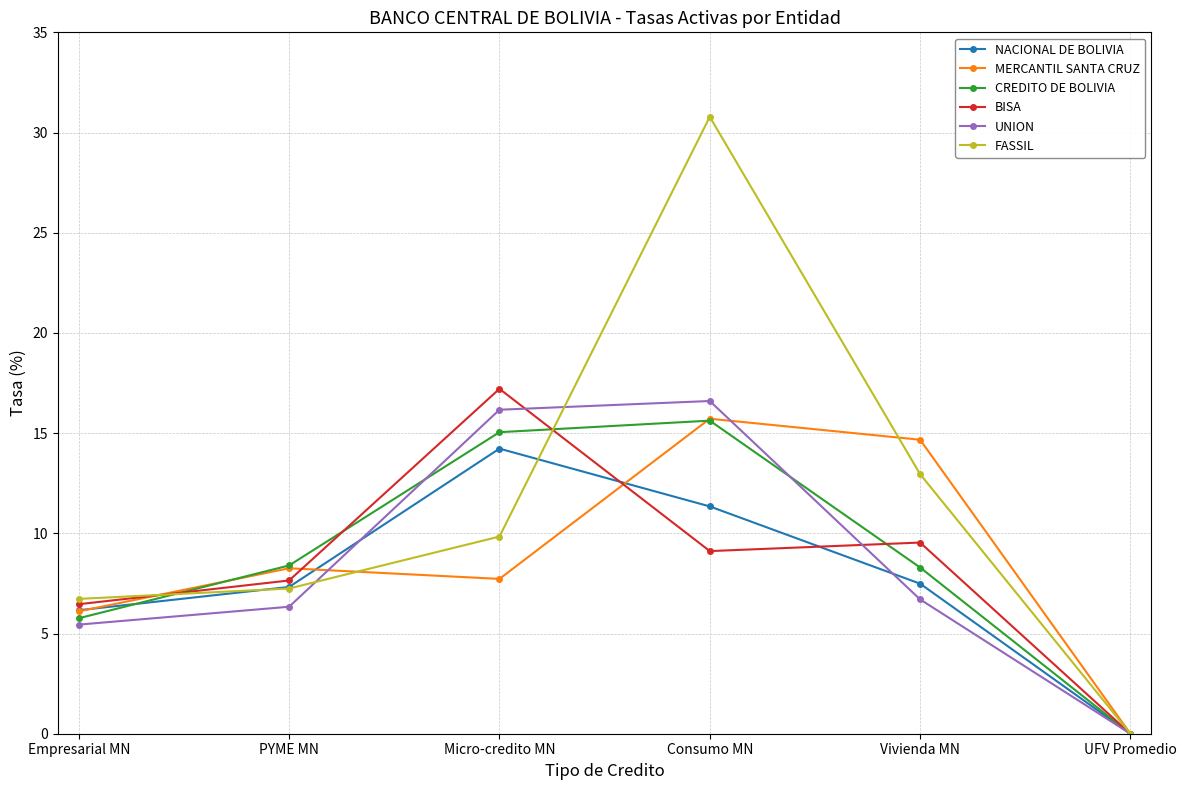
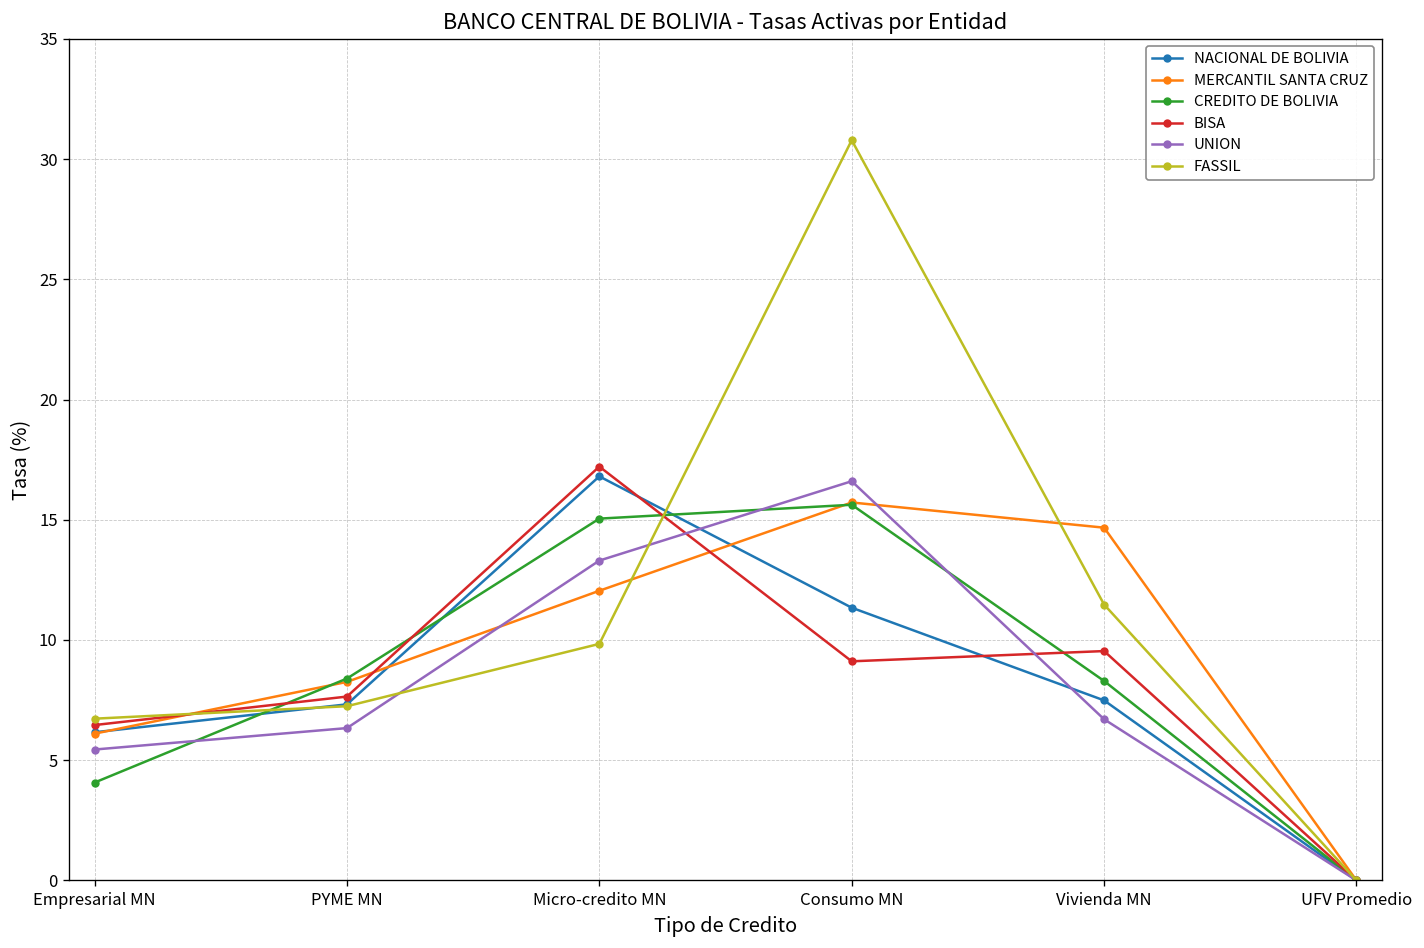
CREDITO DE BOLIVIA, Empresarial MN: 5.8 -> 4.1
NACIONAL DE BOLIVIA, Micro-credito MN: 14.2 -> 16.8
MERCANTIL SANTA CRUZ, Micro-credito MN: 7.7 -> 12.0
UNION, Micro-credito MN: 16.2 -> 13.3
FASSIL, Vivienda MN: 13.0 -> 11.5
